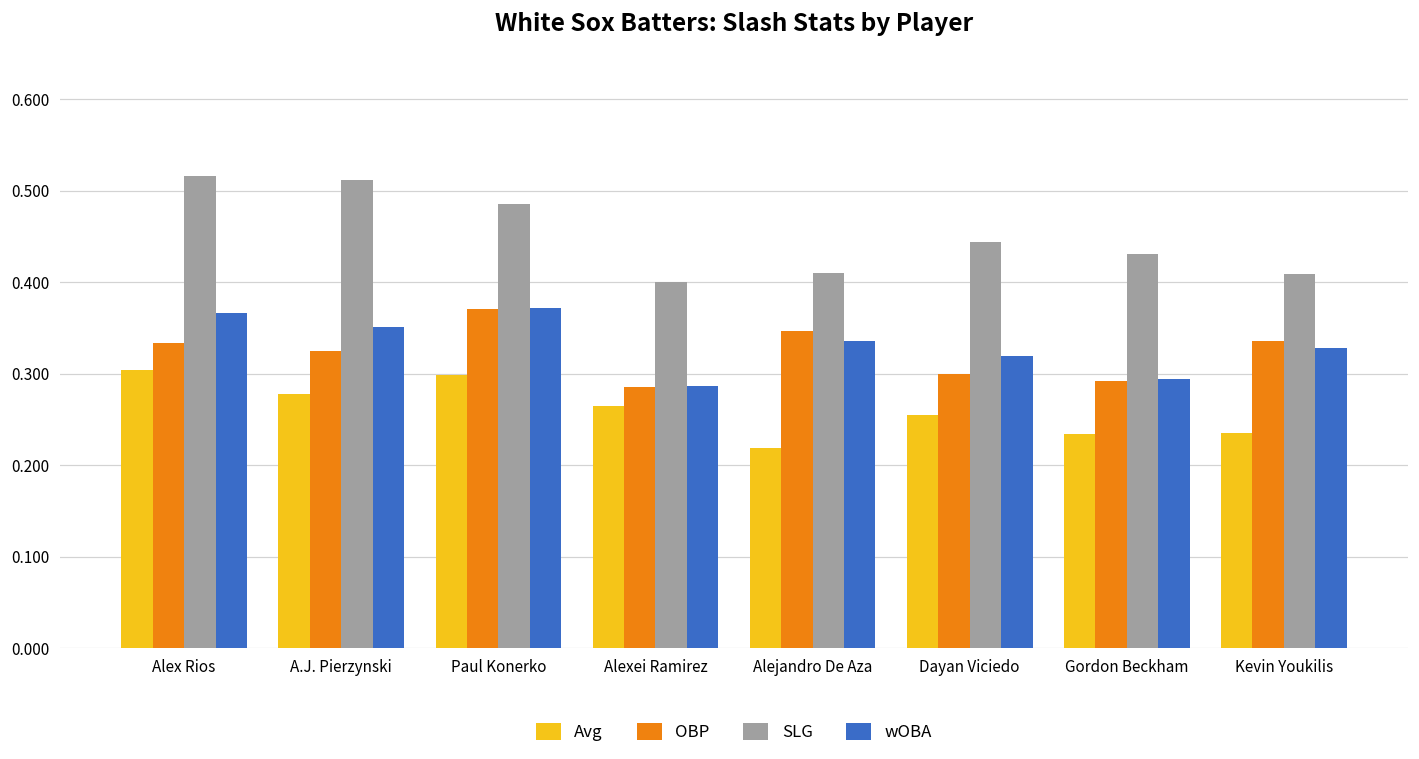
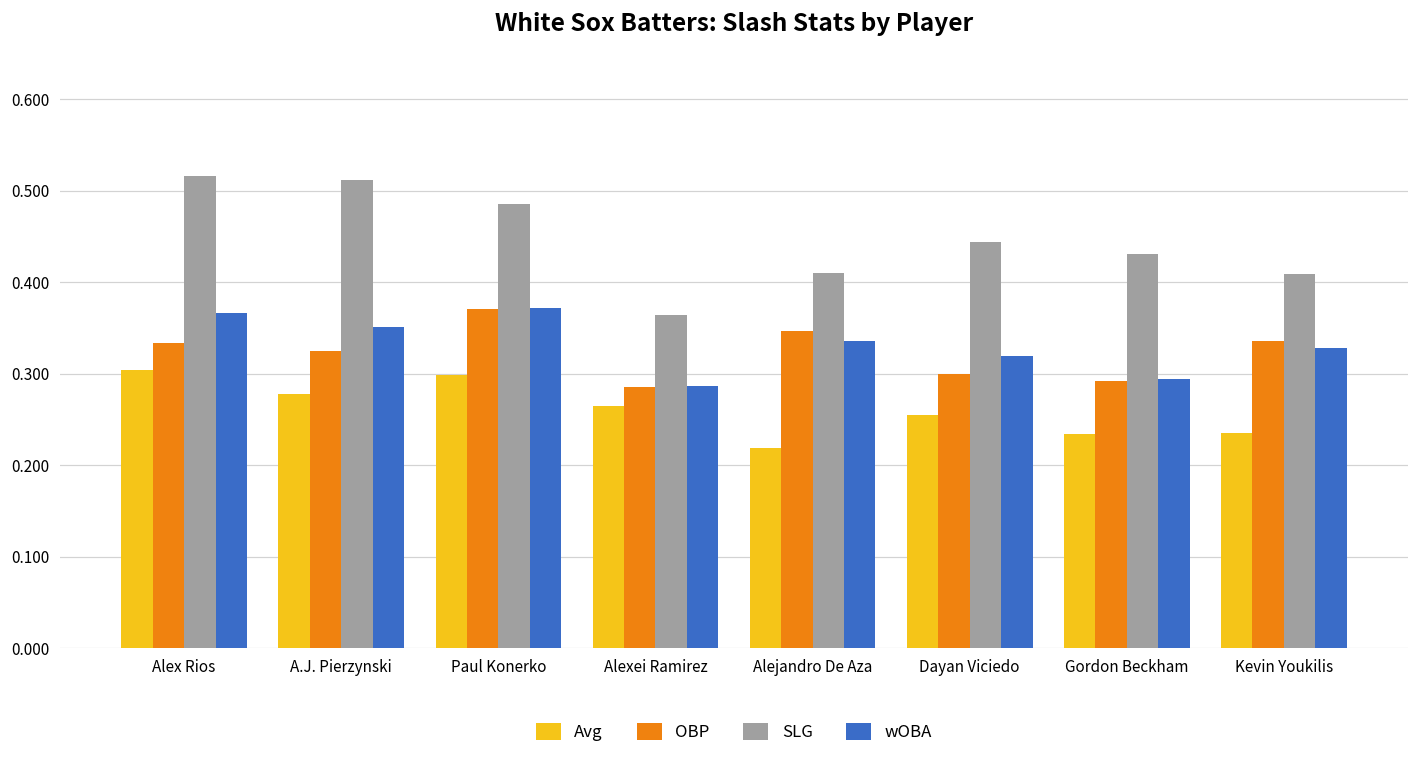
SLG, Alexei Ramirez: 0.40 -> 0.36
